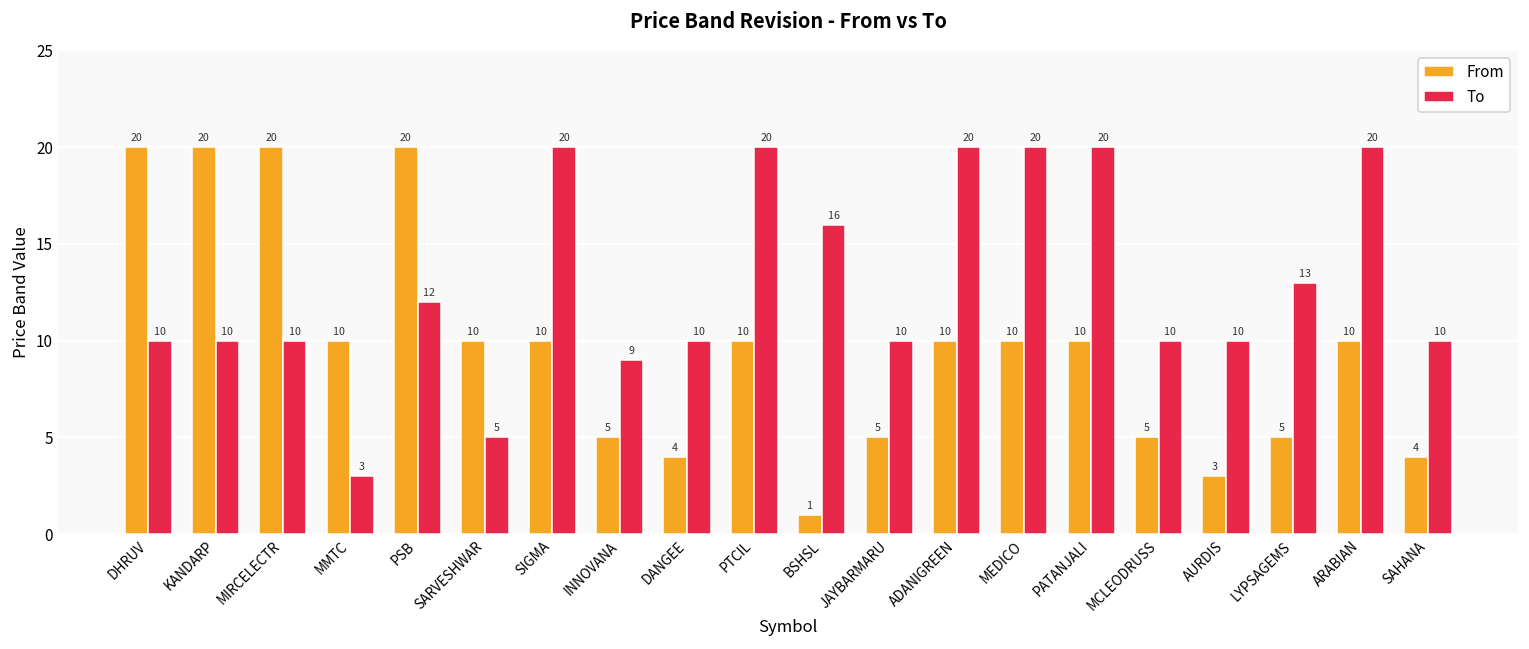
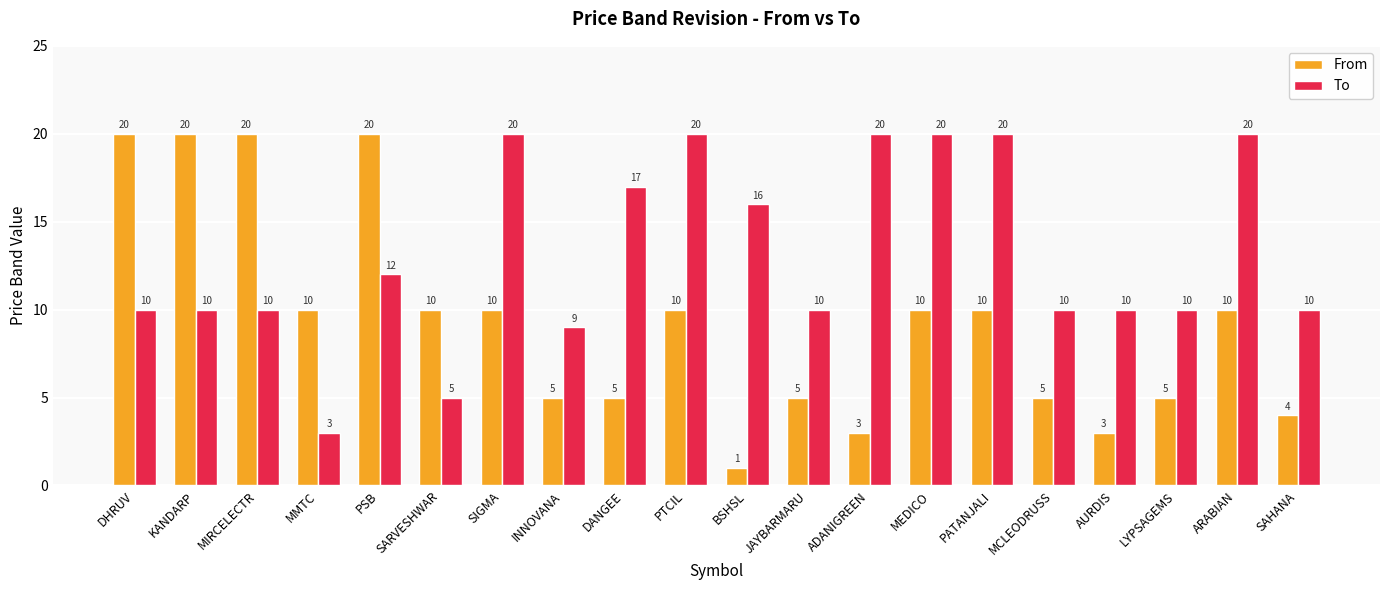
From, DANGEE: 4 -> 5
To, DANGEE: 10 -> 17
From, ADANIGREEN: 10 -> 3
To, LYPSAGEMS: 13 -> 10
